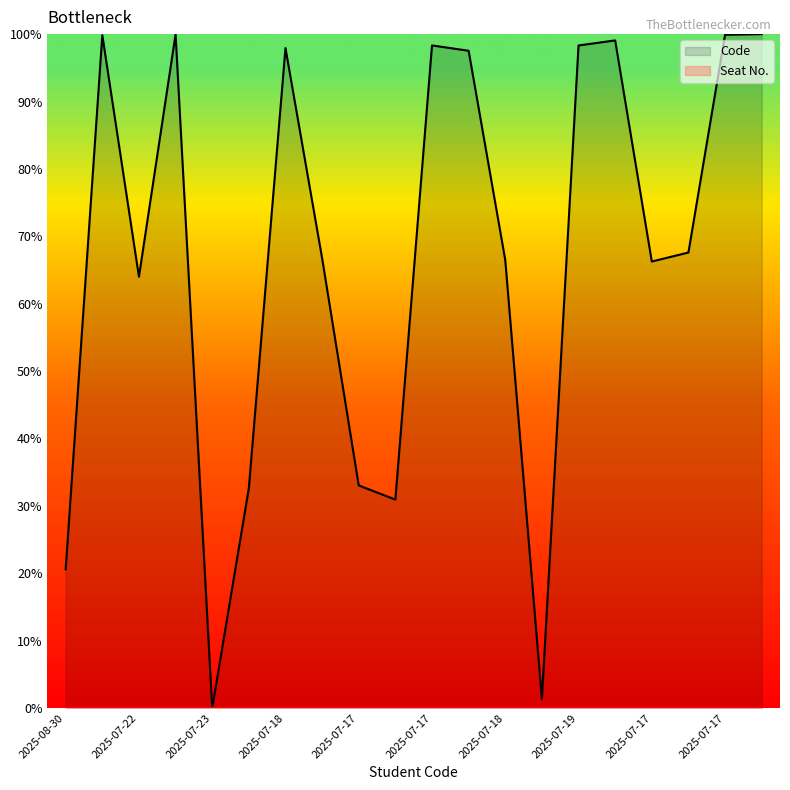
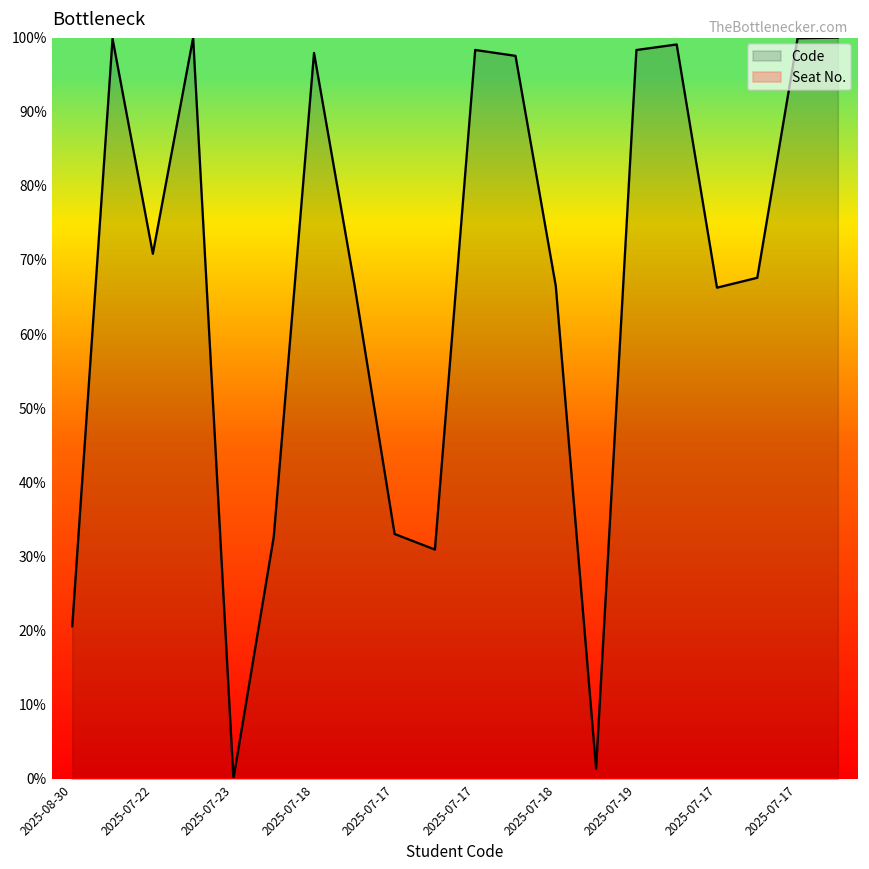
Code, 2025-07-22: 64% -> 71%
